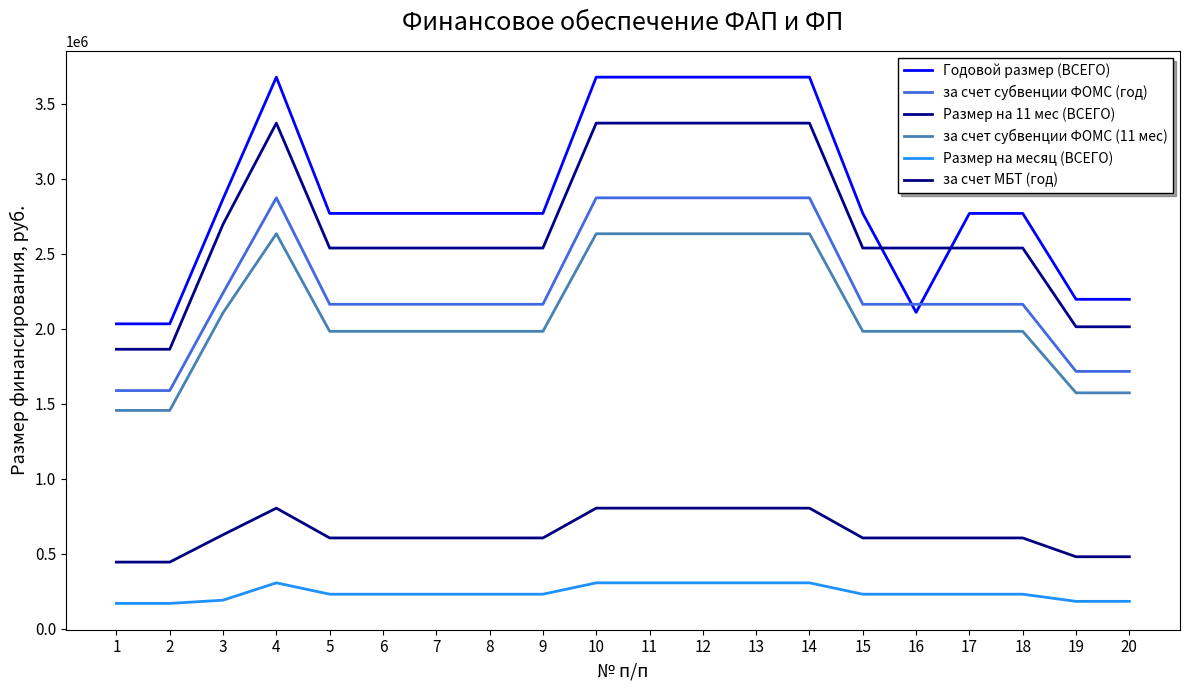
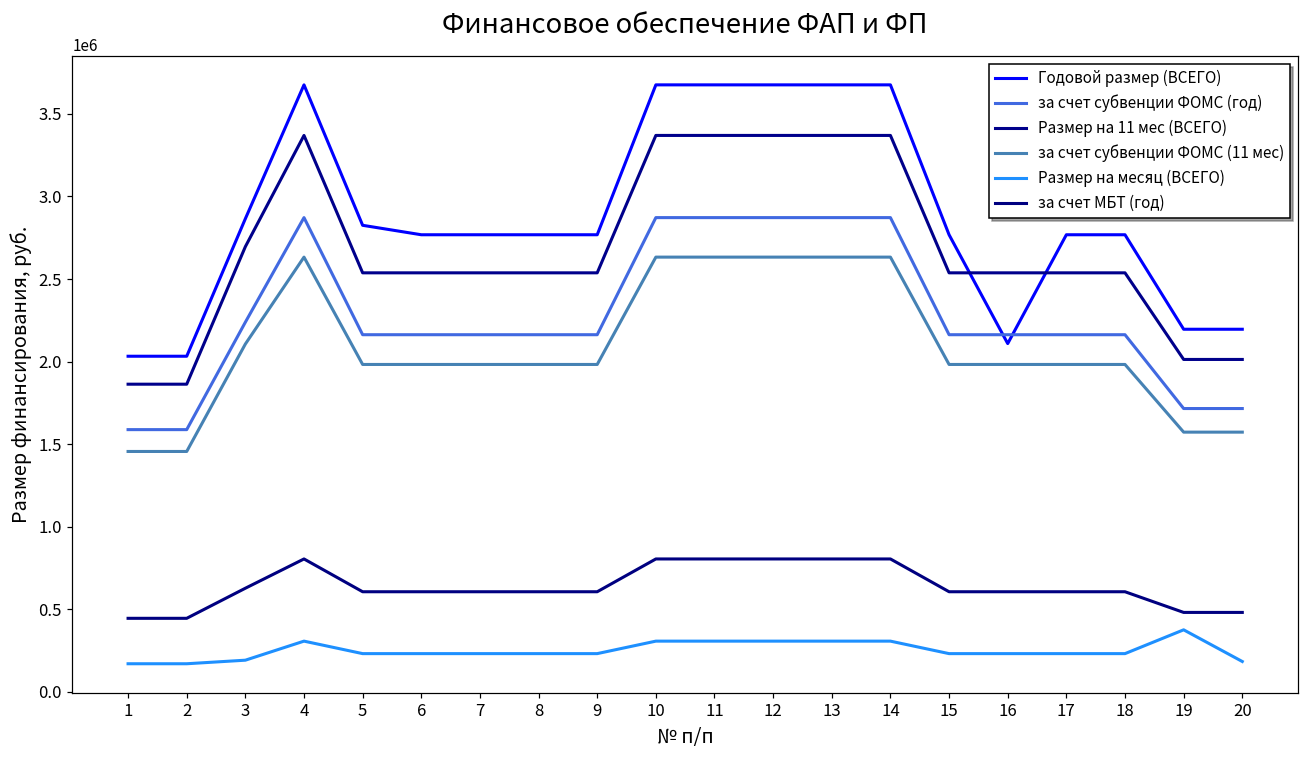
Годовой размер (ВСЕГО), 5: 2770000 -> 2830000
Размер на месяц (ВСЕГО), 19: 180000 -> 370000
